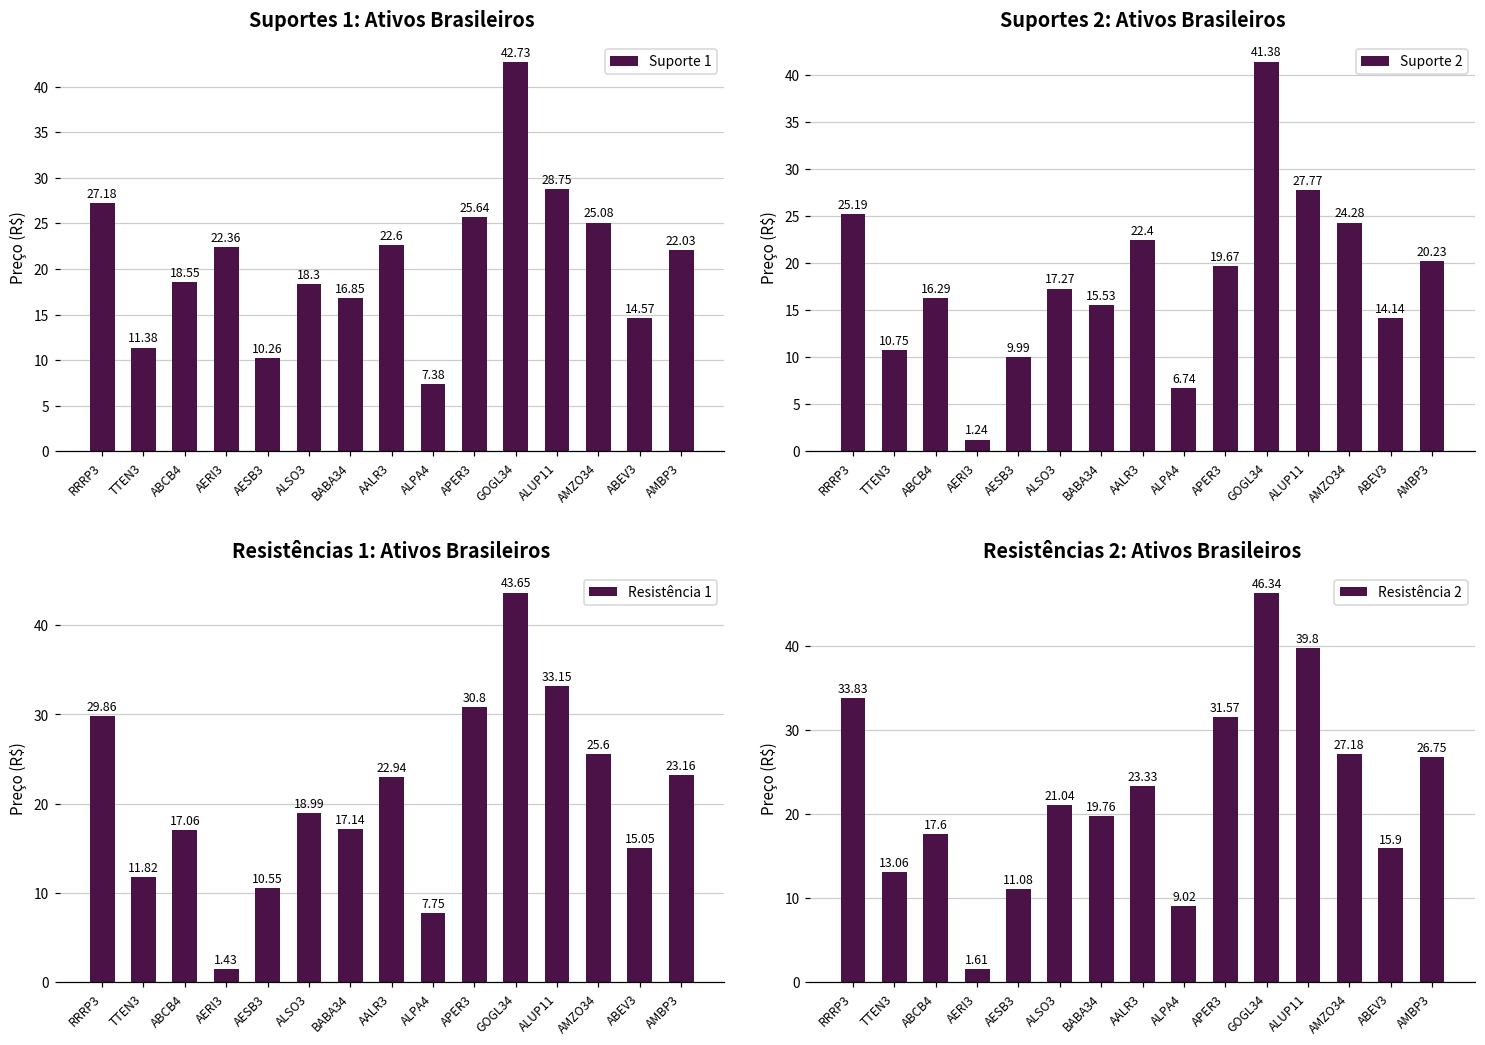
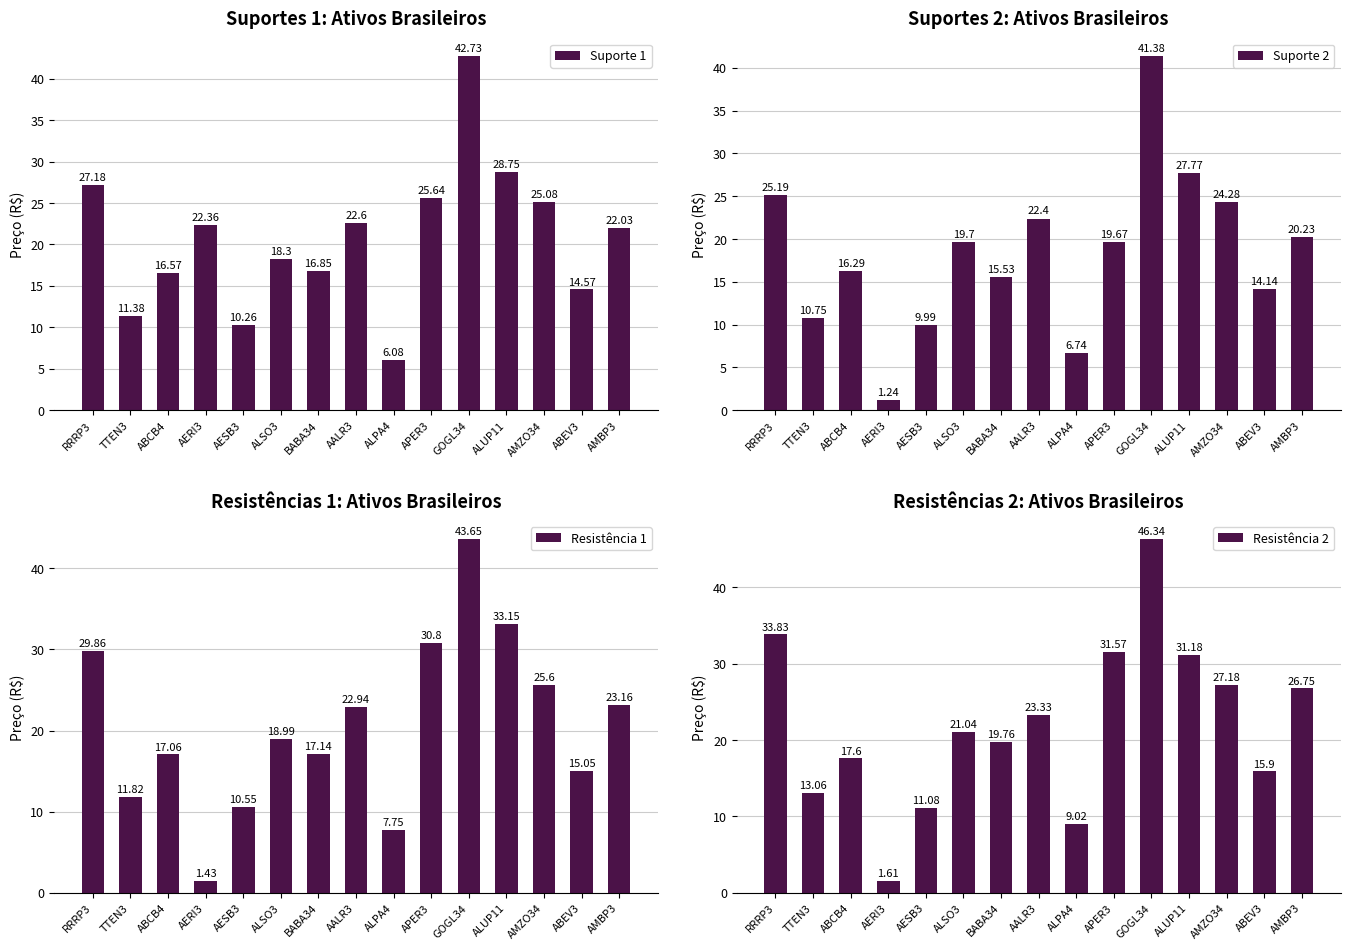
Suportes 1: Ativos Brasileiros, ABCB4: 18.55 -> 16.57
Suportes 1: Ativos Brasileiros, ALPA4: 7.38 -> 6.08
Suportes 2: Ativos Brasileiros, ALSO3: 17.27 -> 19.7
Resistências 2: Ativos Brasileiros, ALUP11: 39.8 -> 31.18
